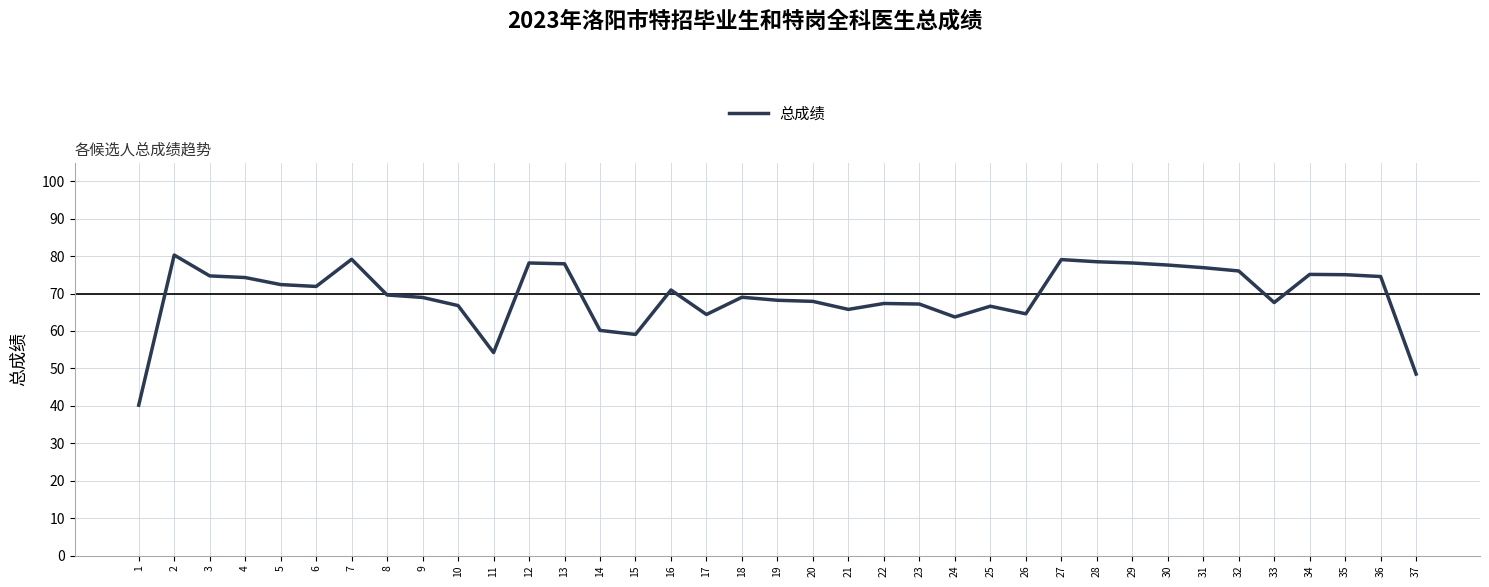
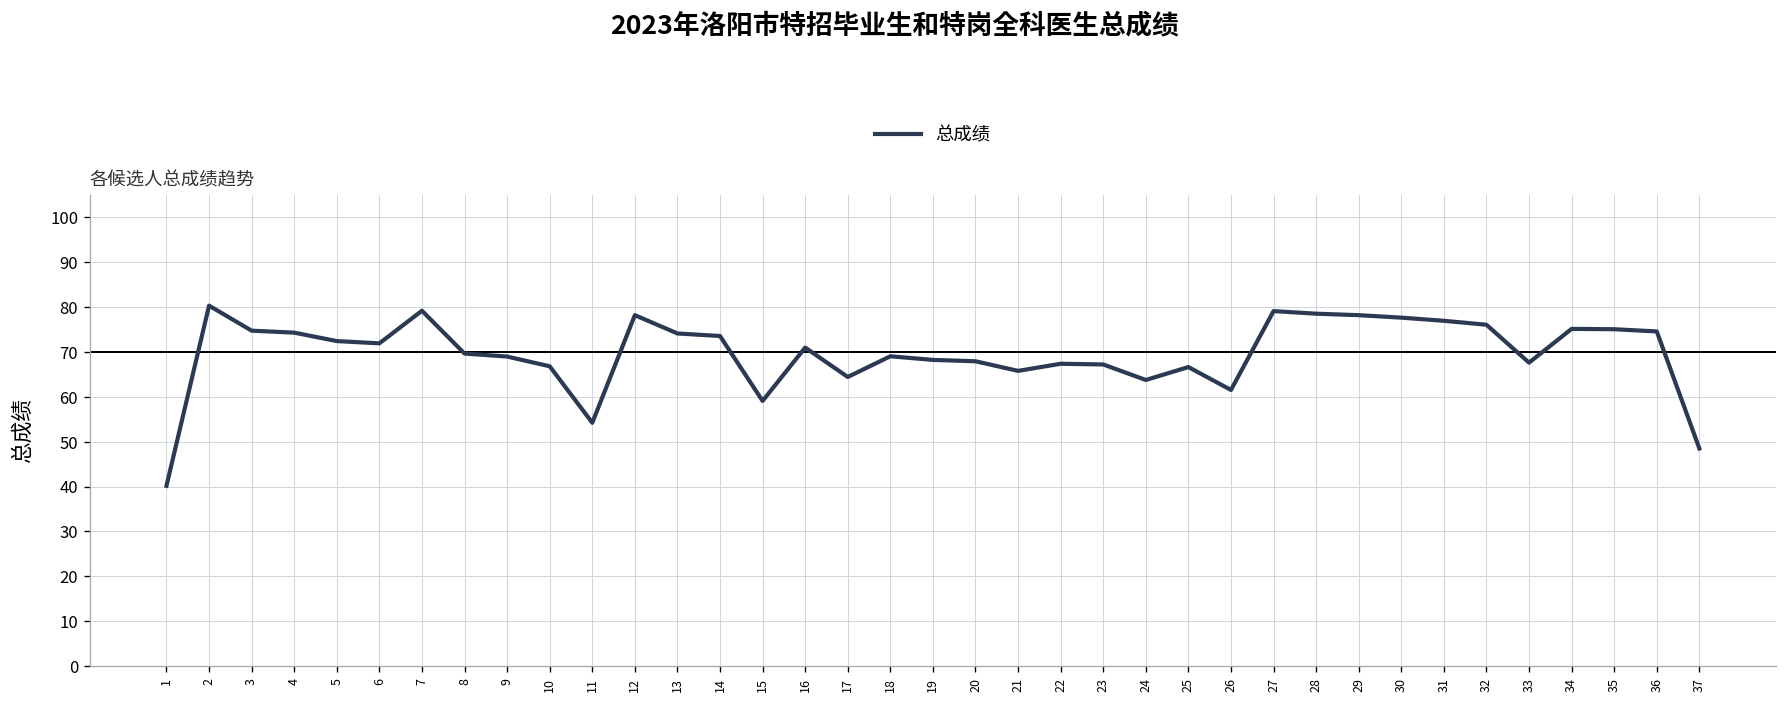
13: 78 -> 74
14: 60 -> 74
26: 65 -> 62
